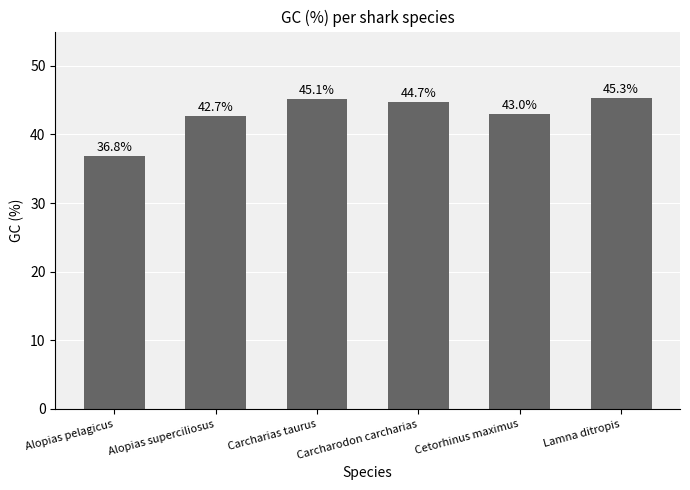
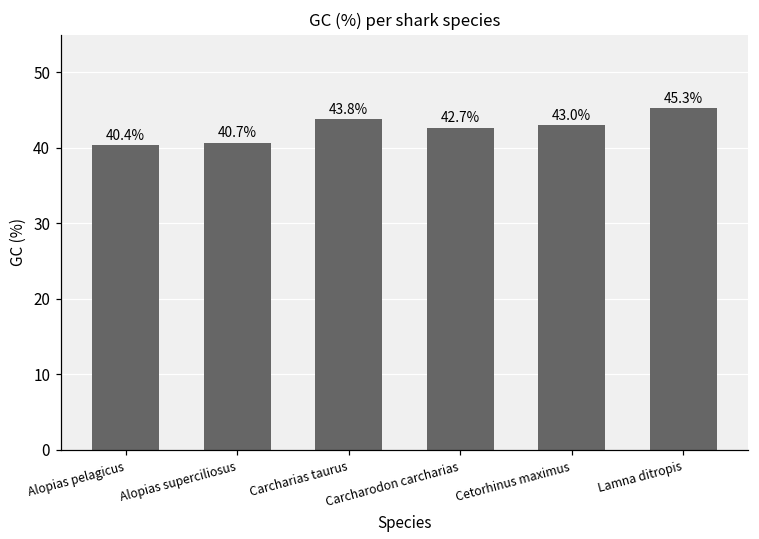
Alopias pelagicus: 36.8% -> 40.4%
Alopias superciliosus: 42.7% -> 40.7%
Carcharias taurus: 45.1% -> 43.8%
Carcharodon carcharias: 44.7% -> 42.7%
